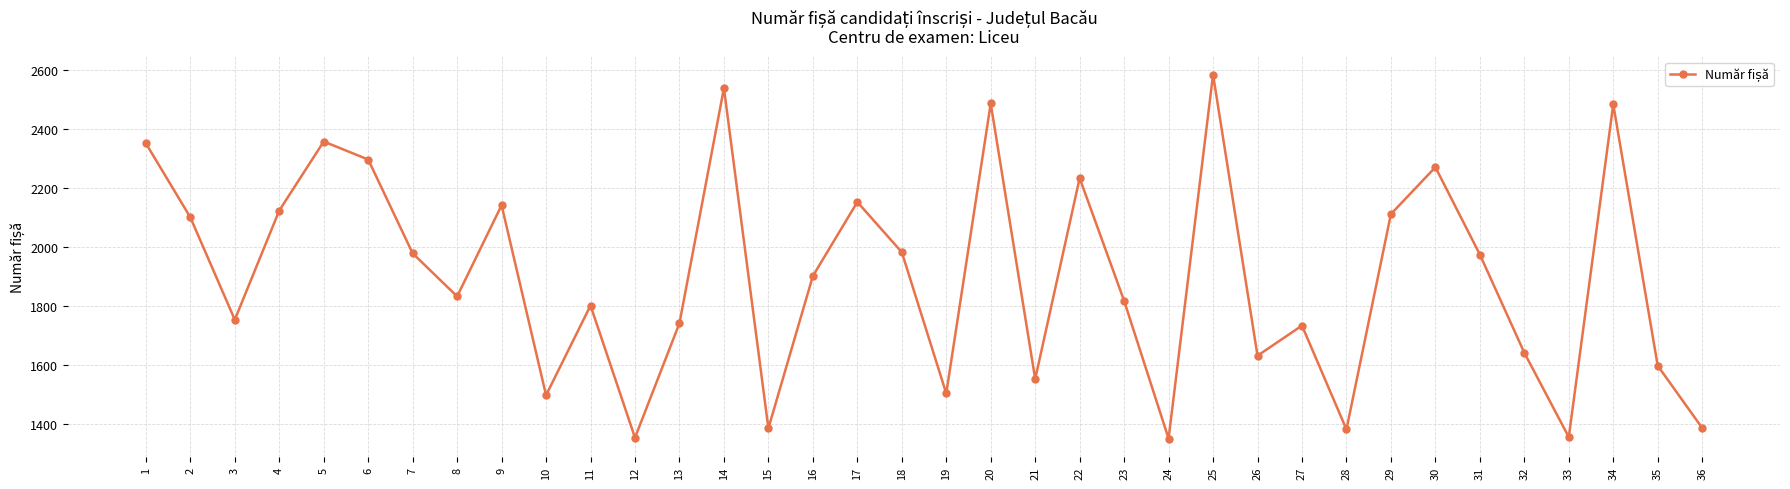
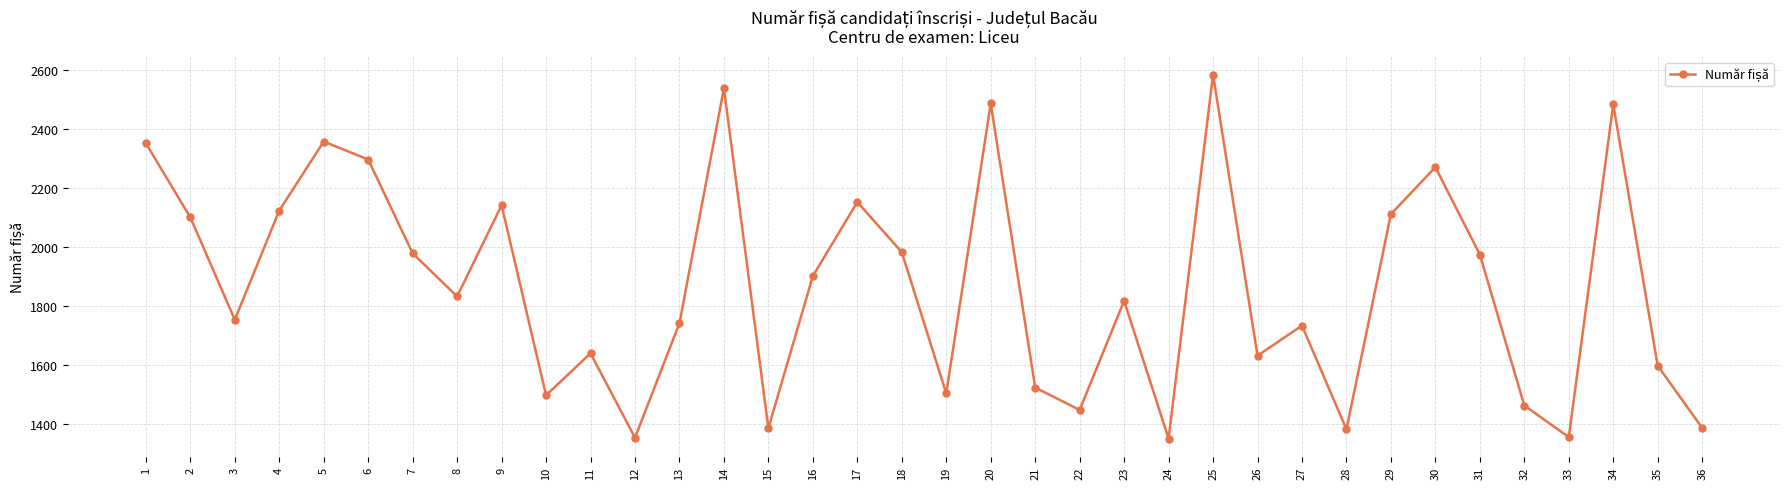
11: 1800 -> 1640
21: 1550 -> 1520
22: 2230 -> 1450
32: 1640 -> 1460
